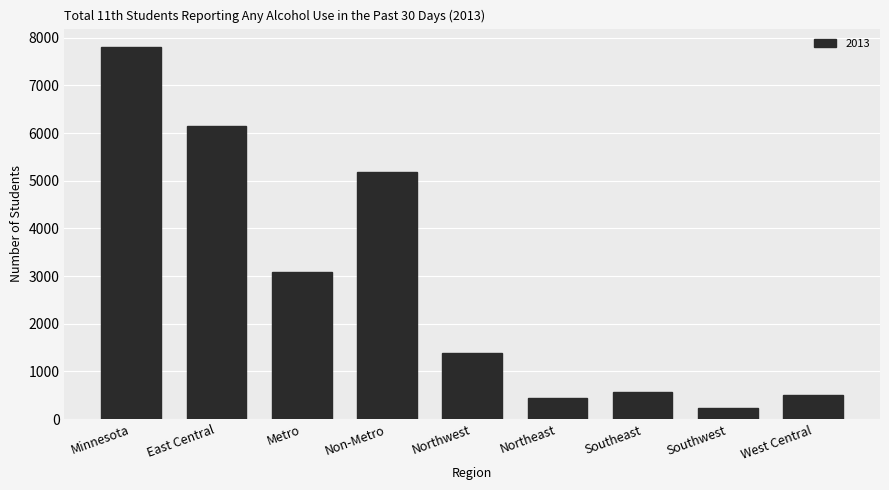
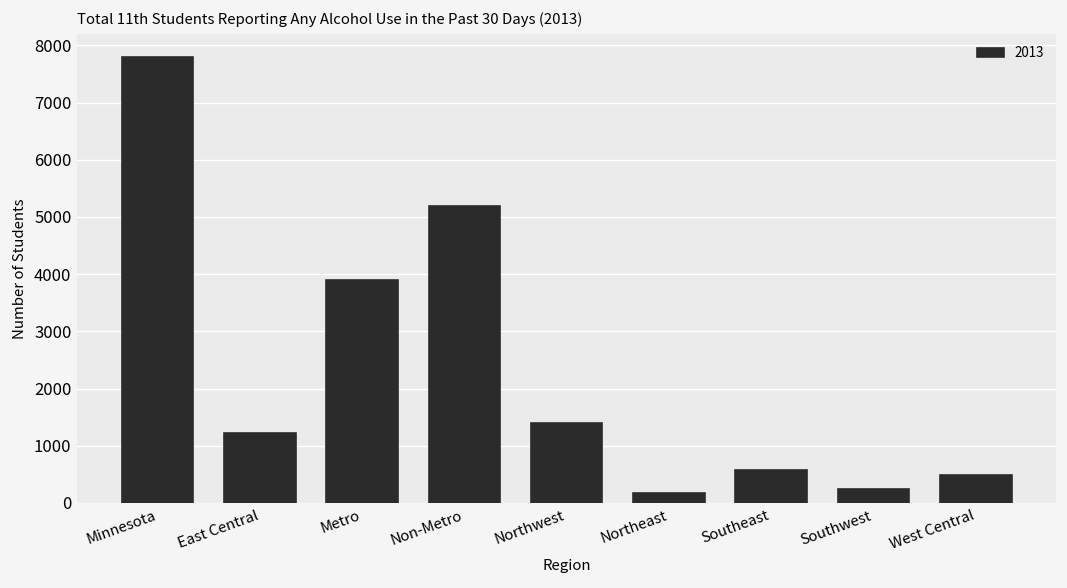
East Central: 6200 -> 1200
Metro: 3100 -> 3900
Northeast: 400 -> 200
